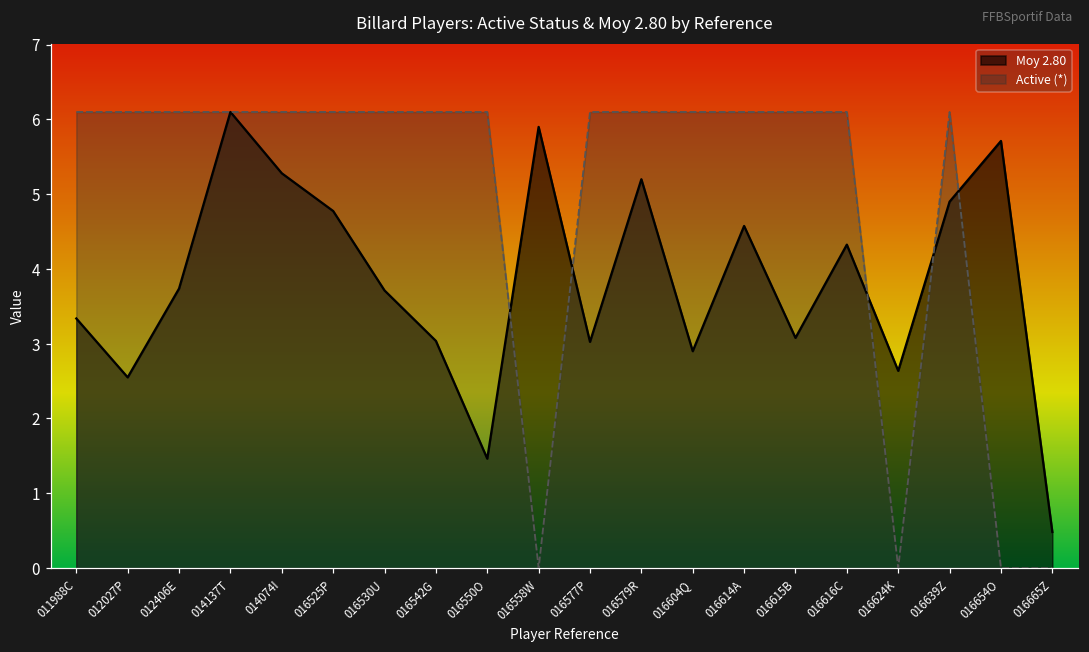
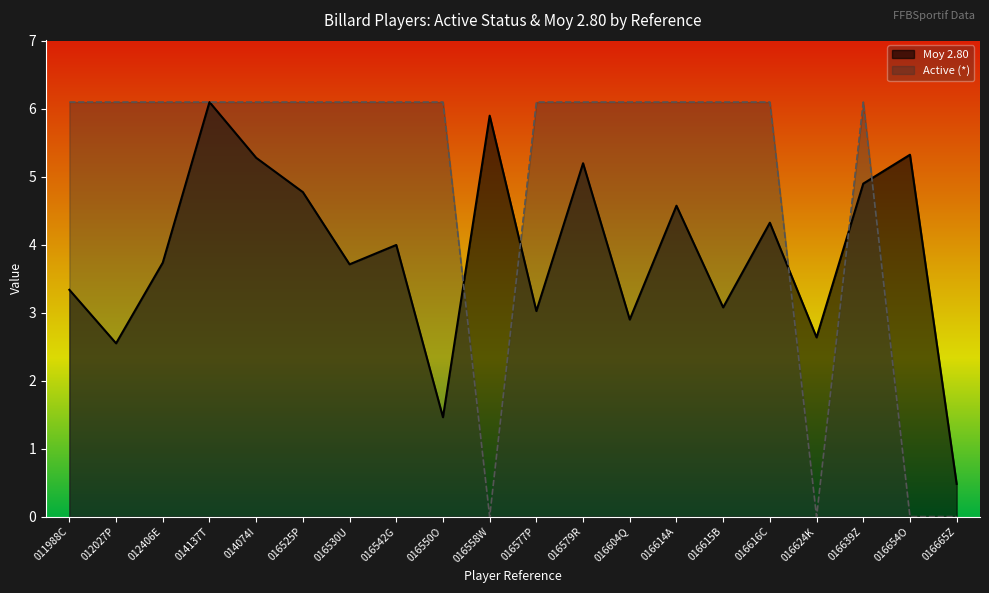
Moy 2.80, 016542G: 3.0 -> 4.0
Moy 2.80, 016654O: 5.7 -> 5.3
